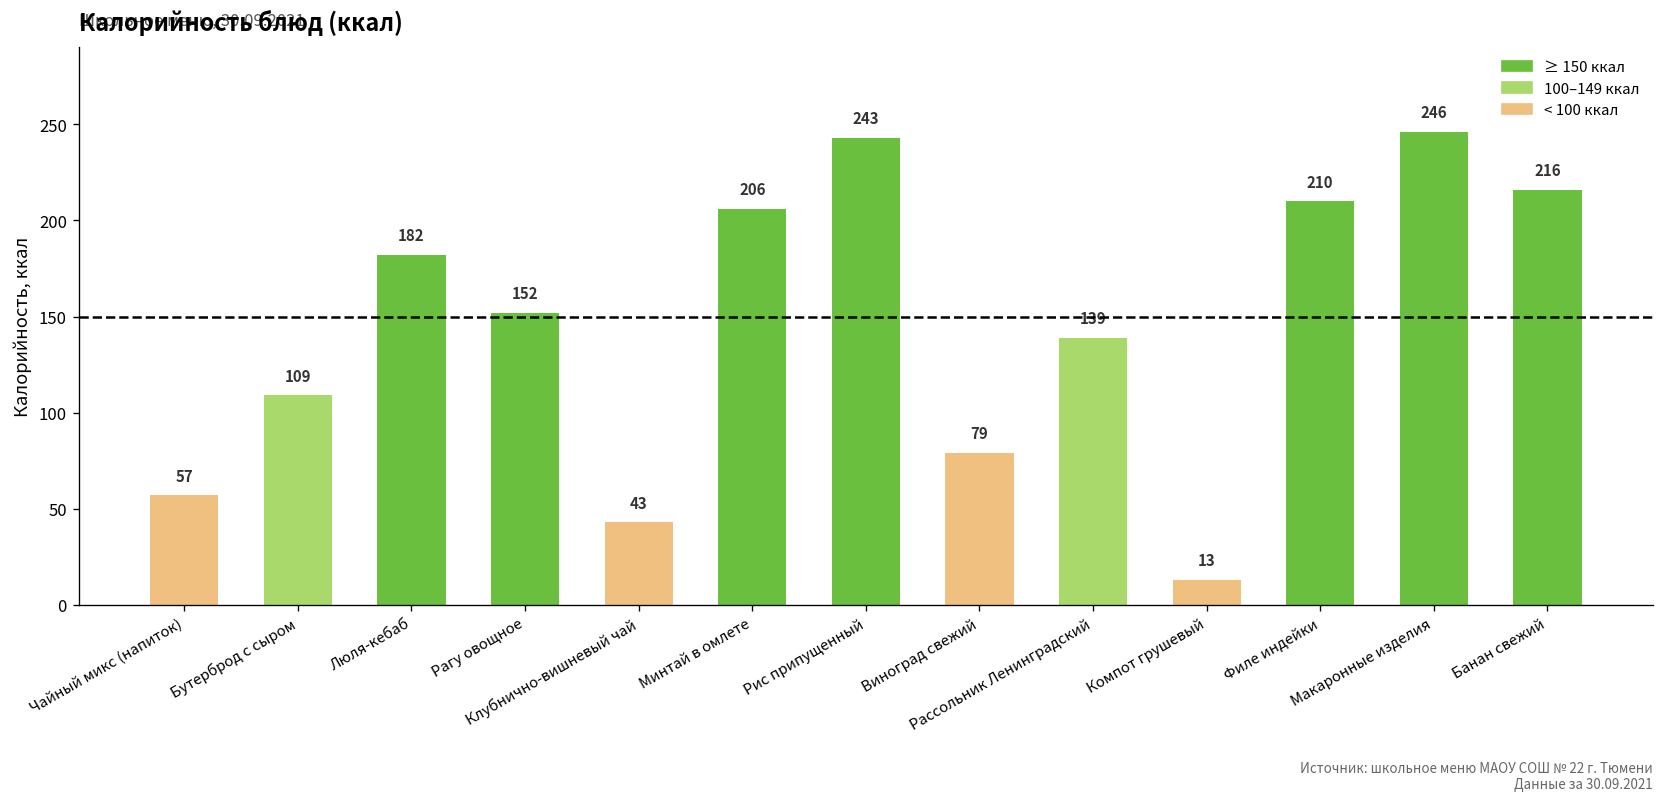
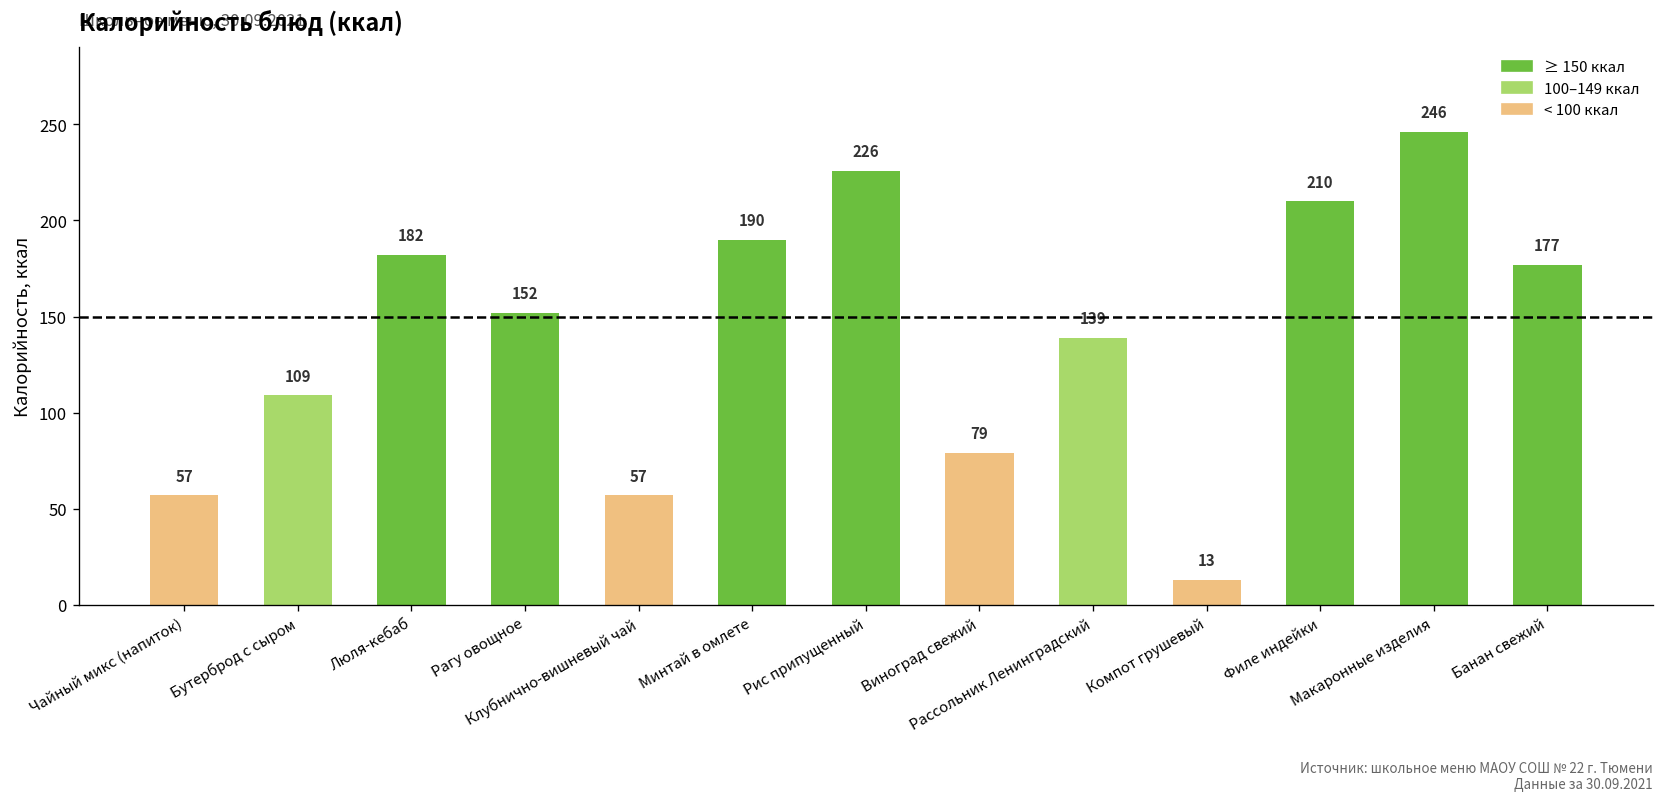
Клубнично-вишневый чай: 43 -> 57
Минтай в омлете: 206 -> 190
Рис припущенный: 243 -> 226
Банан свежий: 216 -> 177
